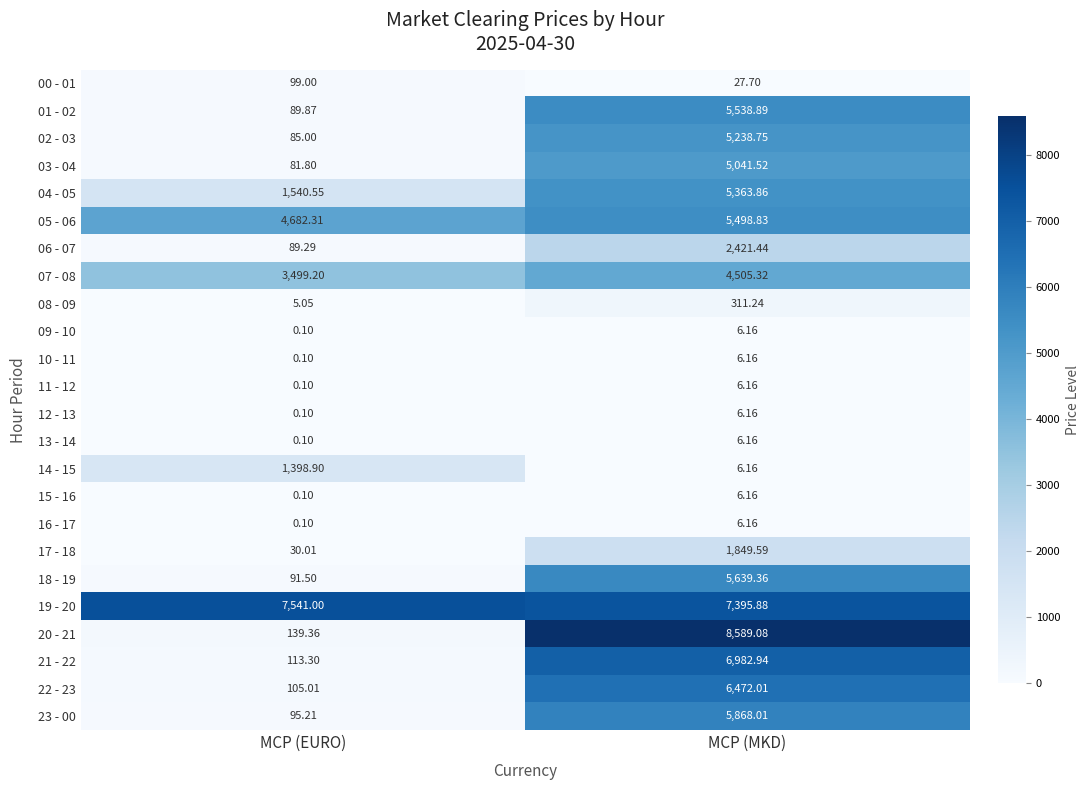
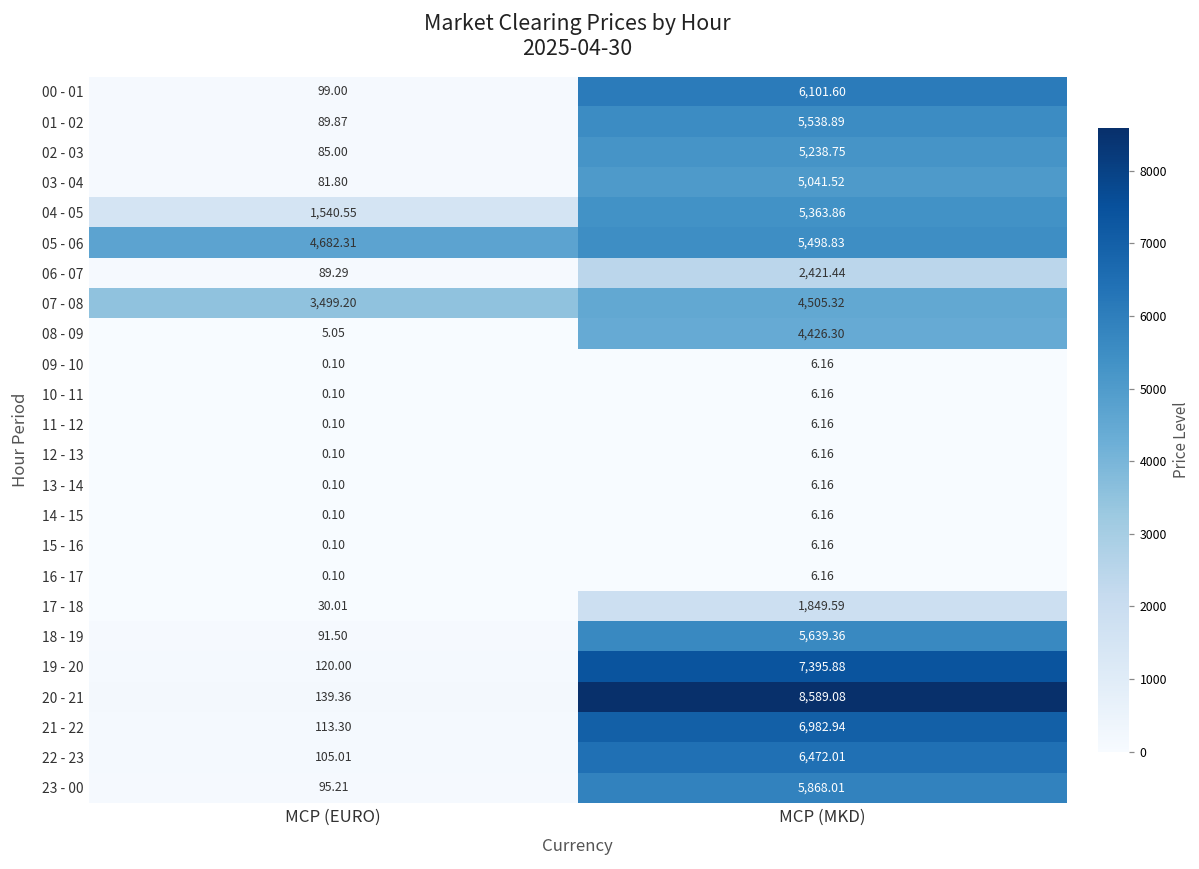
00 - 01, MCP (MKD): 27.70 -> 6,101.60
08 - 09, MCP (MKD): 311.24 -> 4,426.30
14 - 15, MCP (EURO): 1,398.90 -> 0.10
19 - 20, MCP (EURO): 7,541.00 -> 120.00
